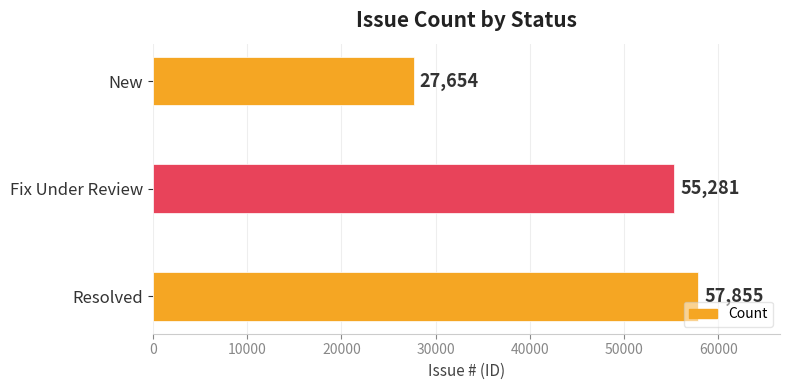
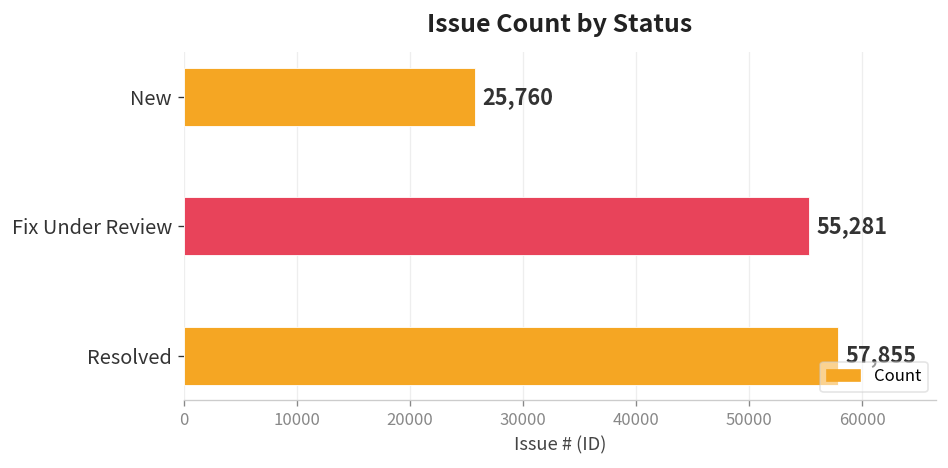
New: 27,654 -> 25,760
